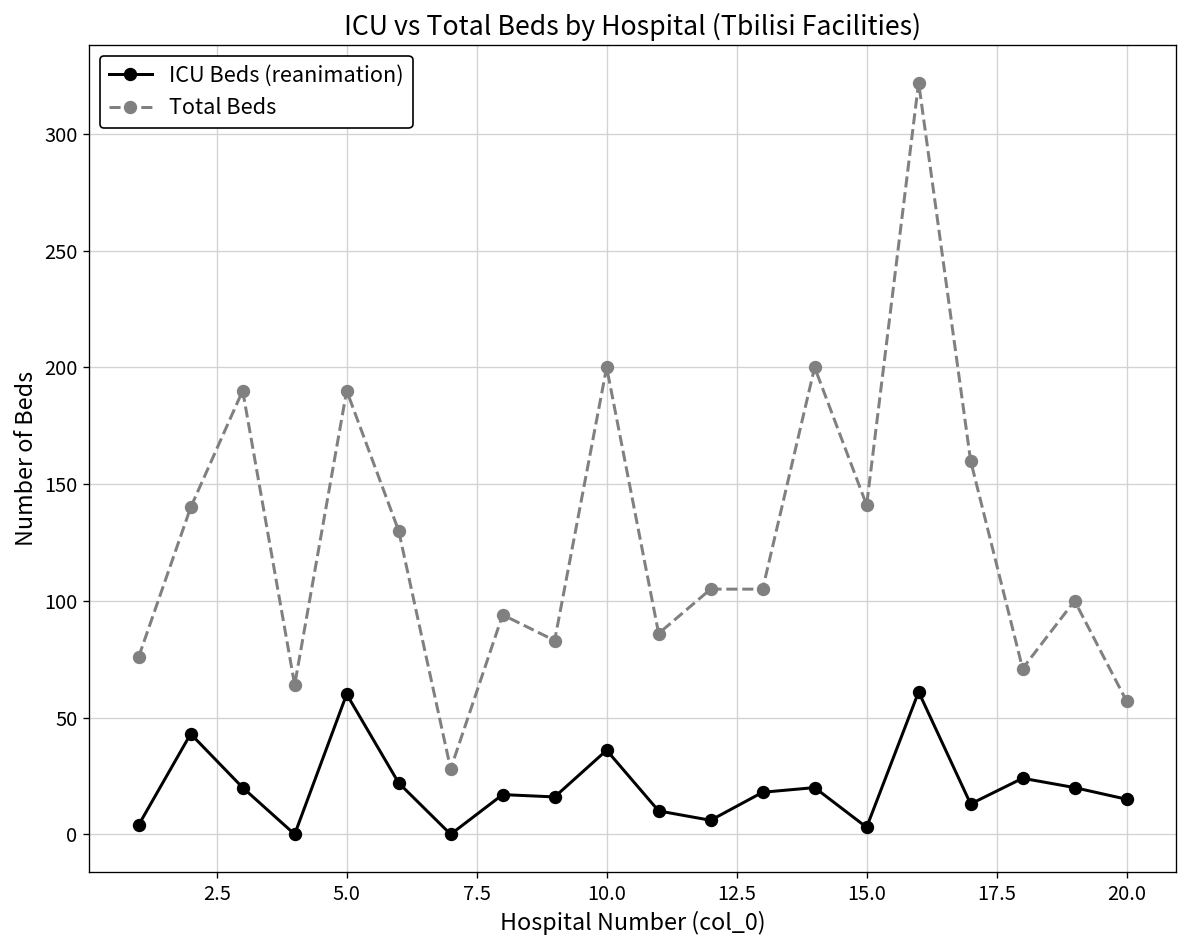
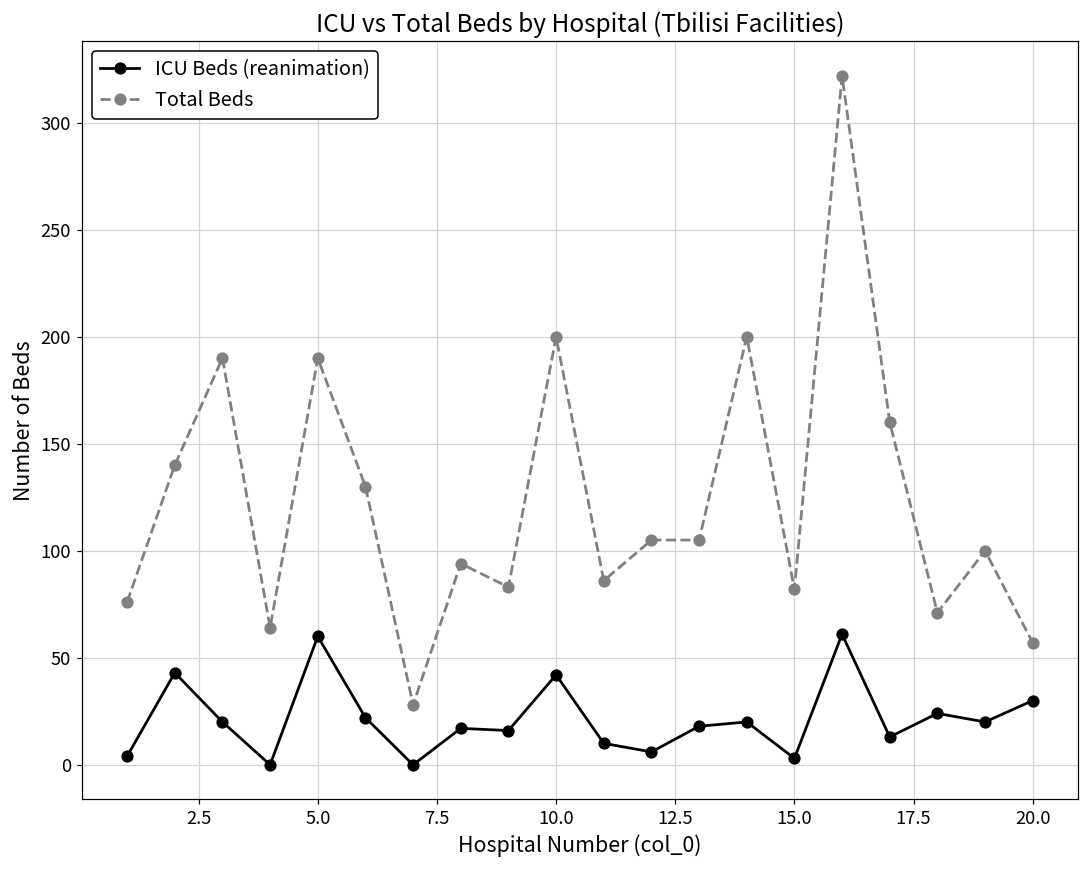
ICU Beds (reanimation), 10.0: 36 -> 42
Total Beds, 15.0: 141 -> 82
ICU Beds (reanimation), 20.0: 15 -> 30
